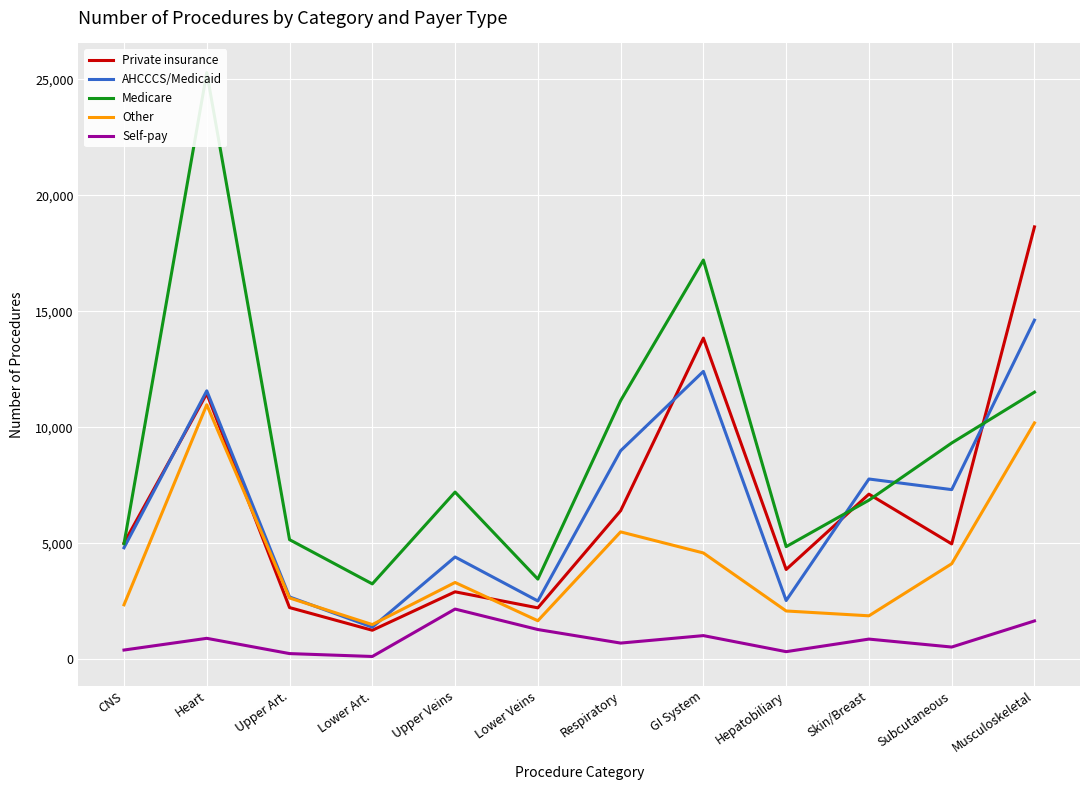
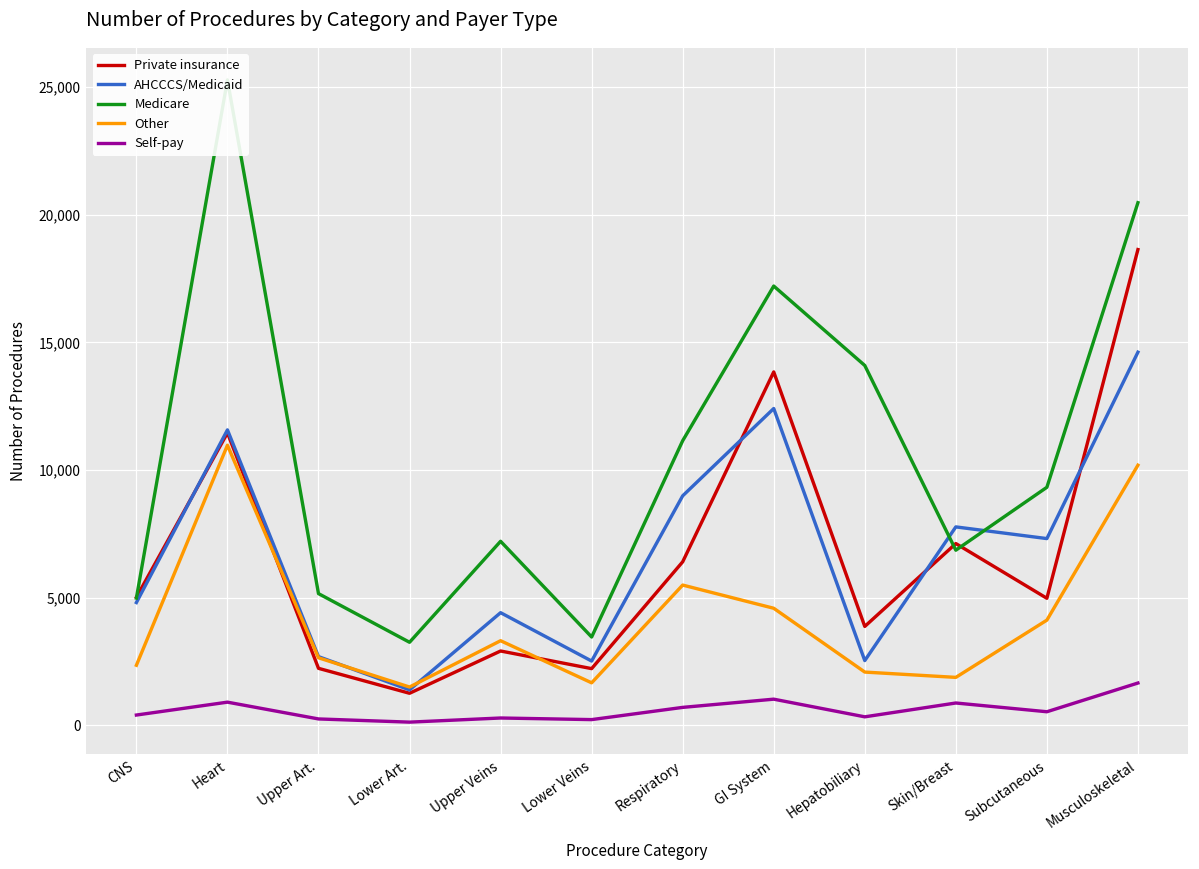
Self-pay, Upper Veins: 2,200 -> 300
Self-pay, Lower Veins: 1,300 -> 200
Medicare, Hepatobiliary: 4,900 -> 14,100
Medicare, Musculoskeletal: 11,500 -> 20,500
